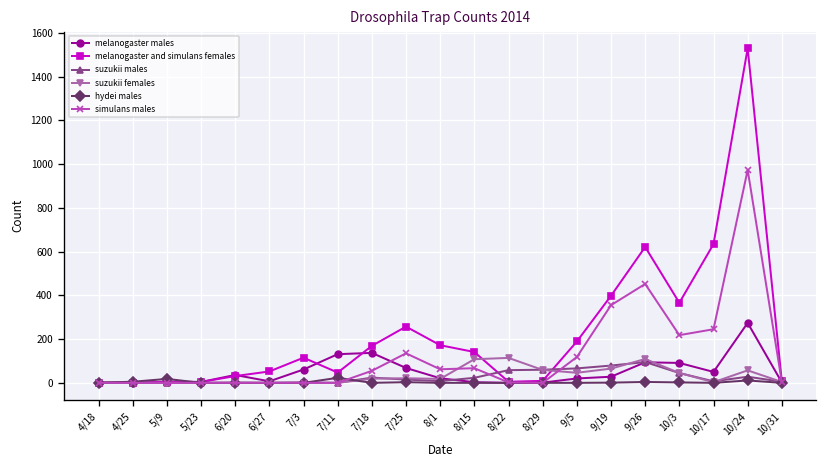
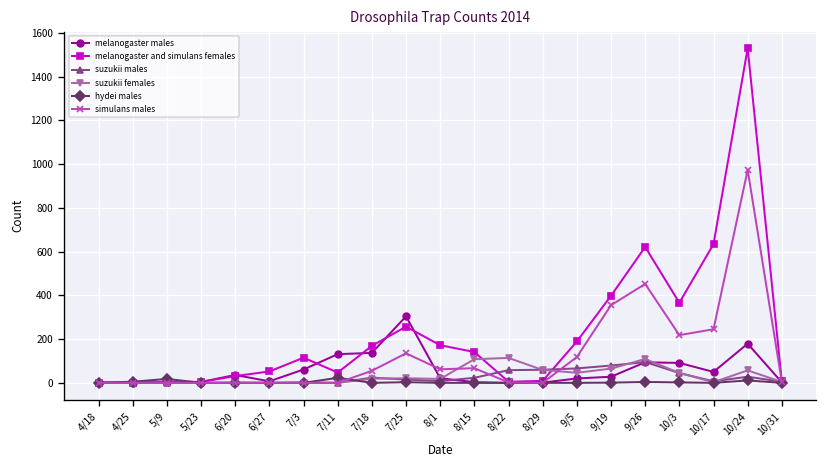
melanogaster males, 7/25: 70 -> 300
melanogaster males, 10/24: 270 -> 180
